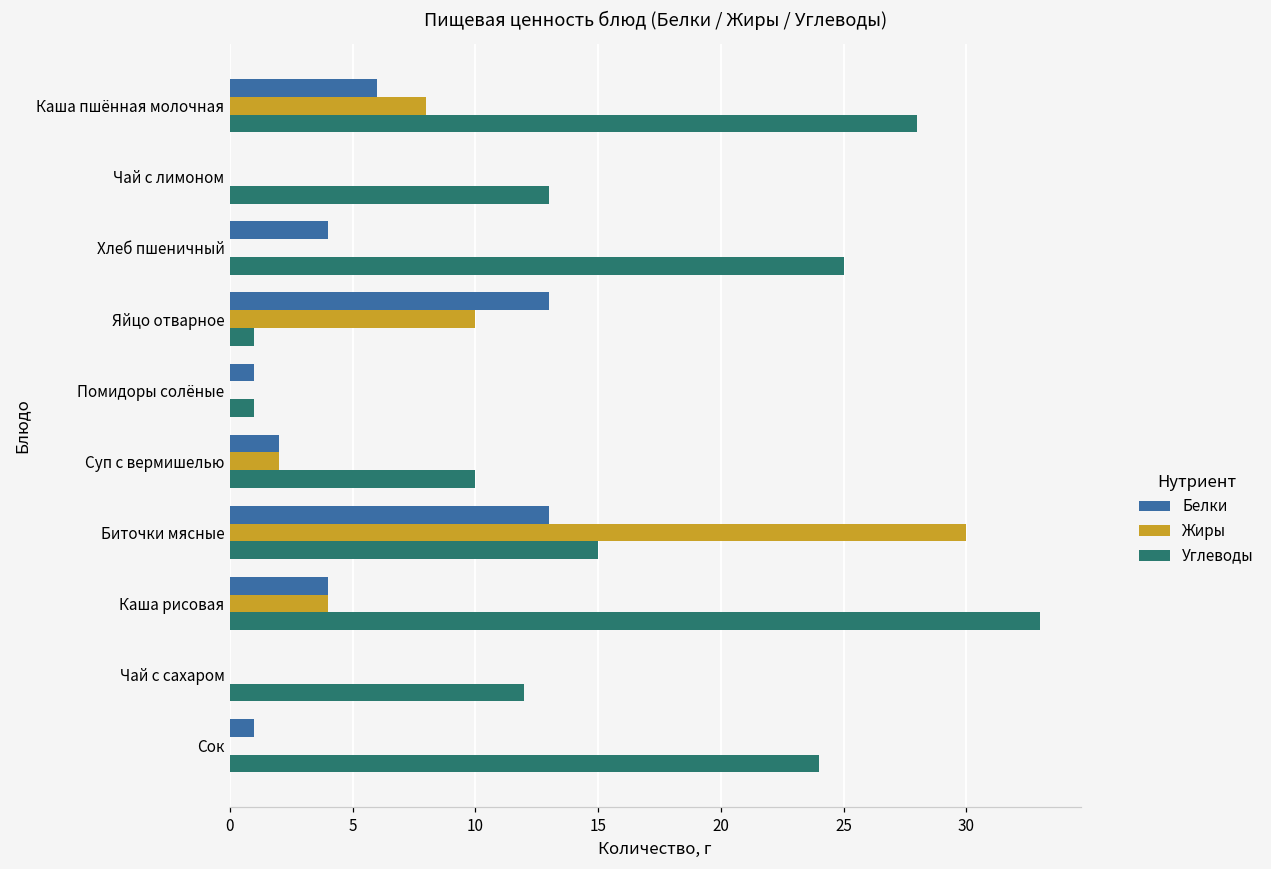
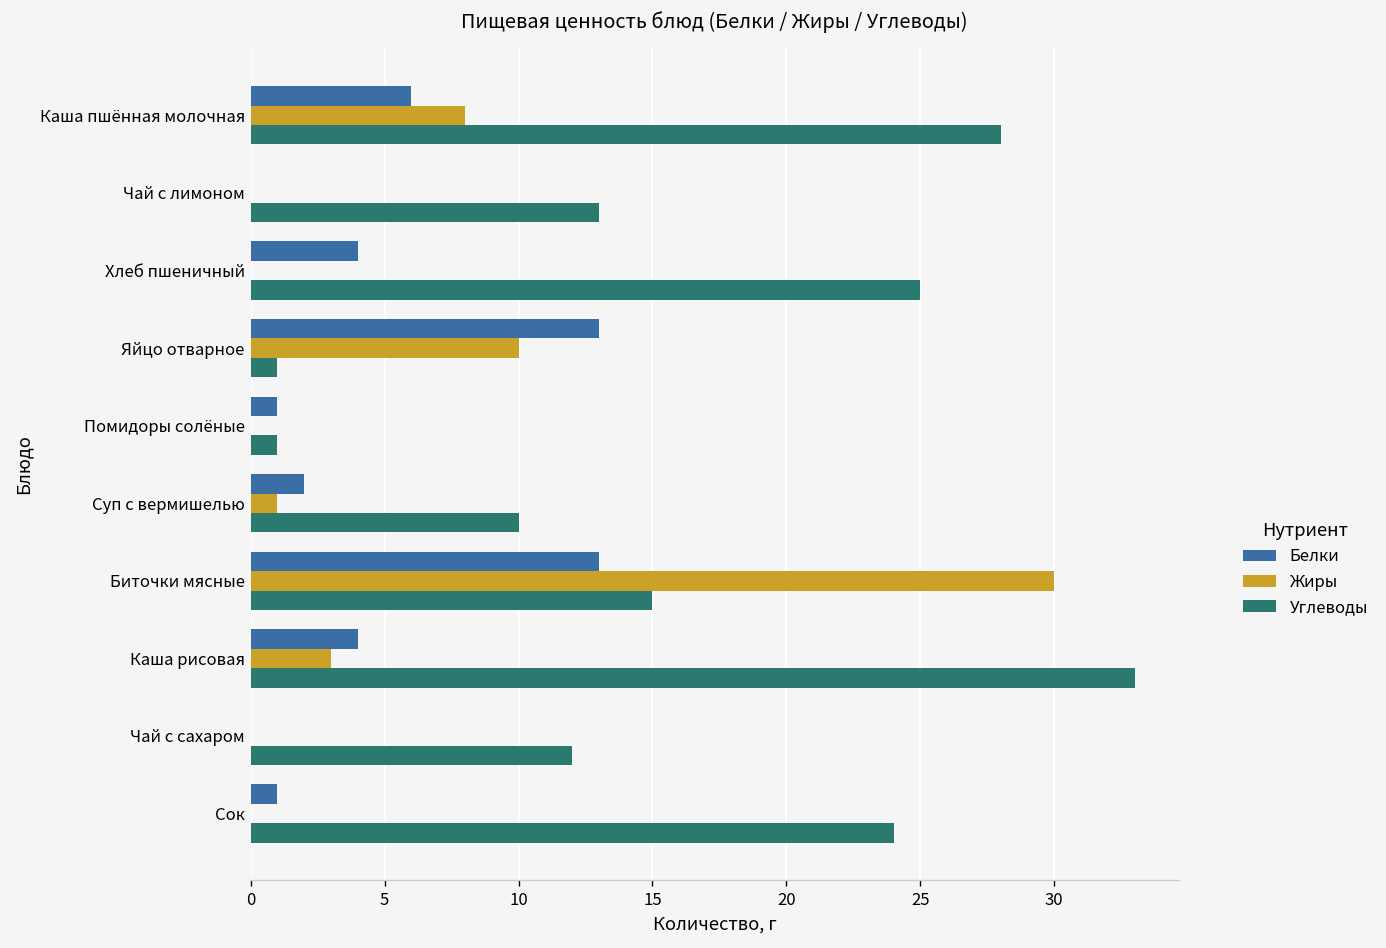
Жиры, Суп с вермишелью: 2 -> 1
Жиры, Каша рисовая: 4 -> 3
